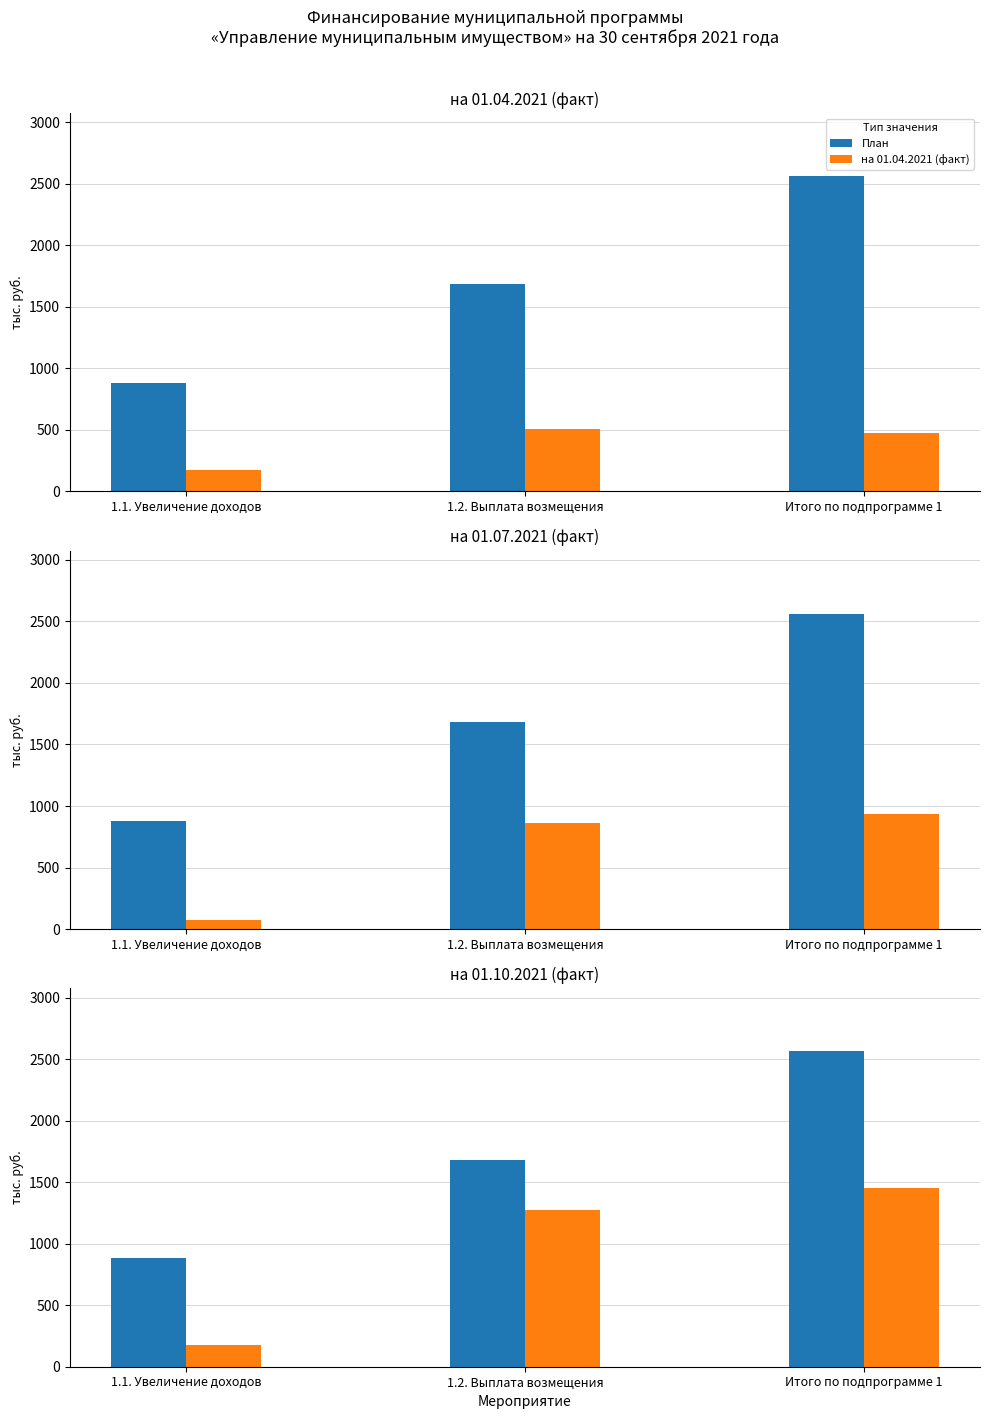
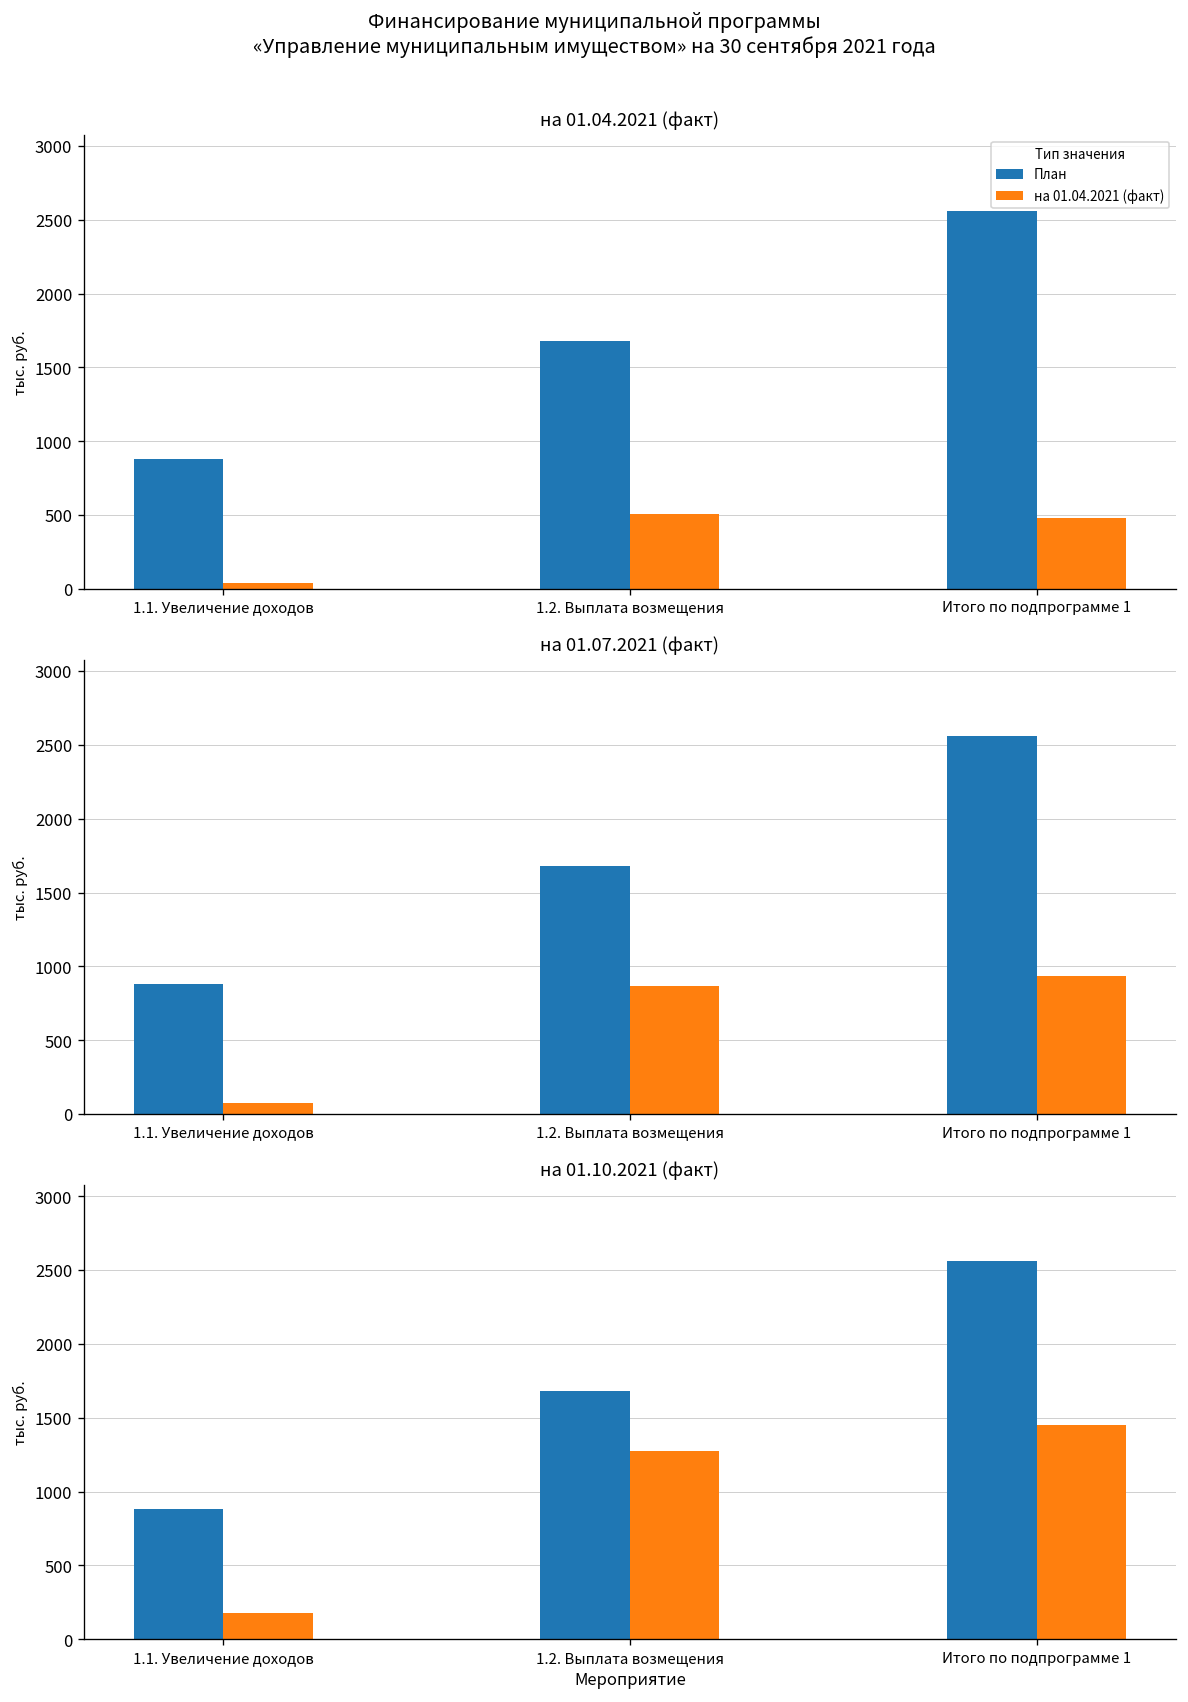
на 01.04.2021 (факт), на 01.04.2021 (факт), 1.1. Увеличение доходов: 170 -> 40
